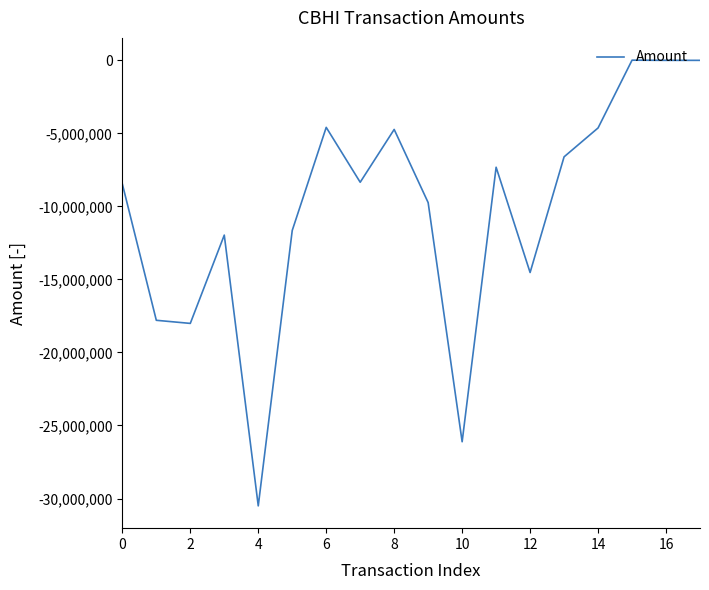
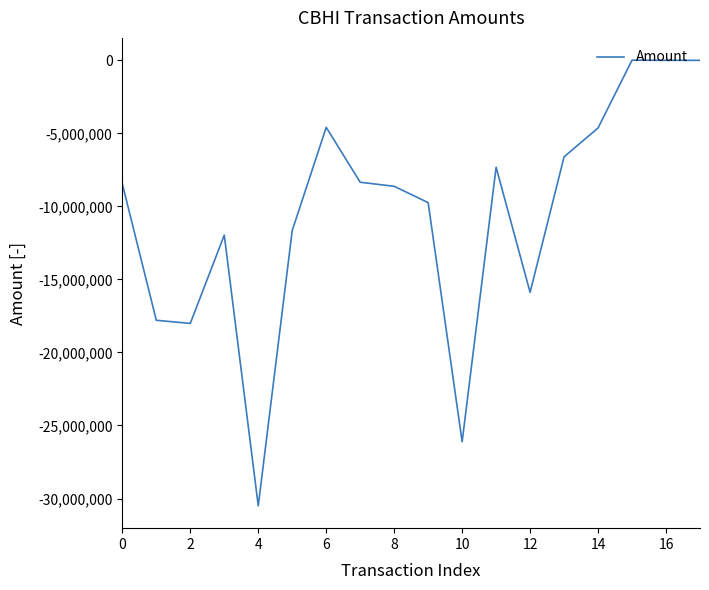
8: -4,700,000 -> -8,600,000
12: -14,500,000 -> -15,900,000
